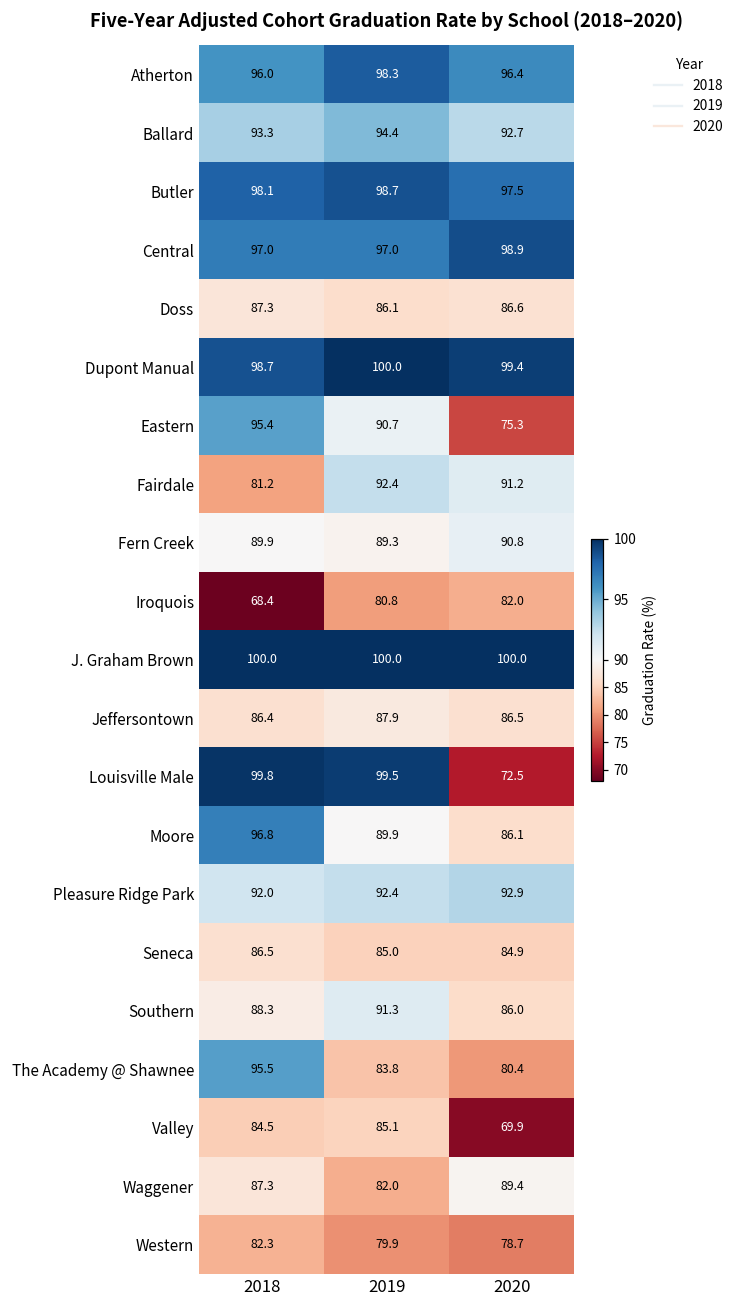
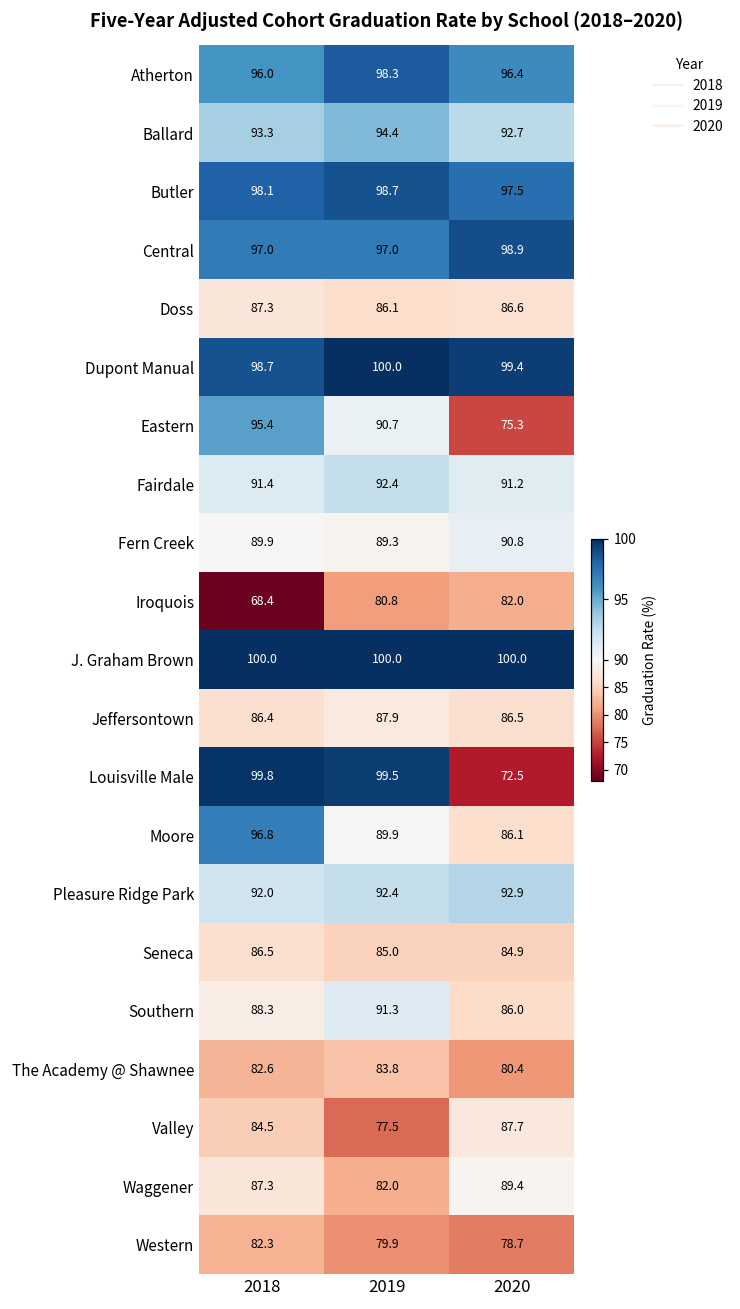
Fairdale, 2018: 81.2 -> 91.4
The Academy @ Shawnee, 2018: 95.5 -> 82.6
Valley, 2019: 85.1 -> 77.5
Valley, 2020: 69.9 -> 87.7
